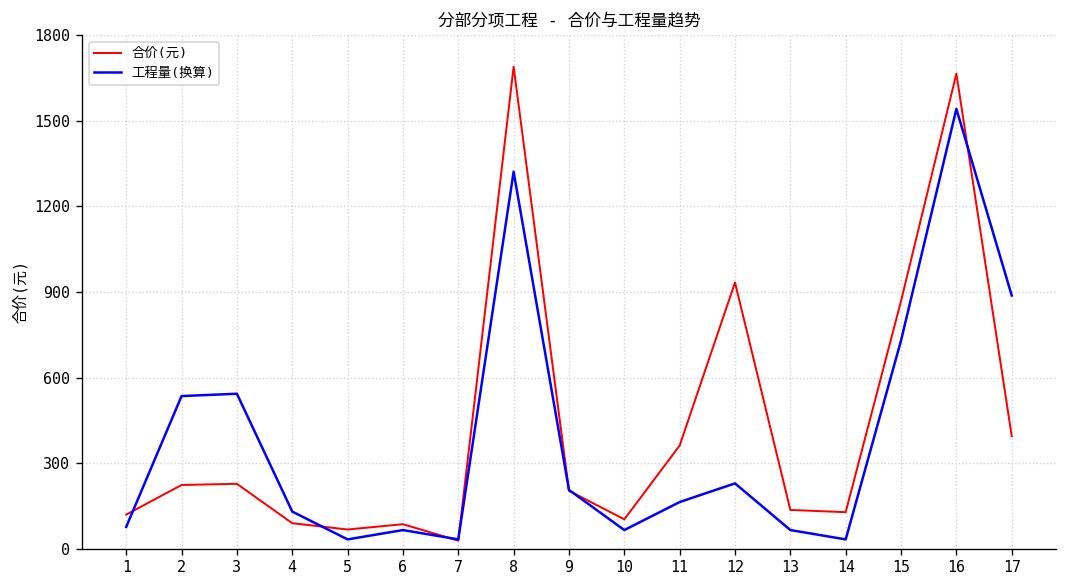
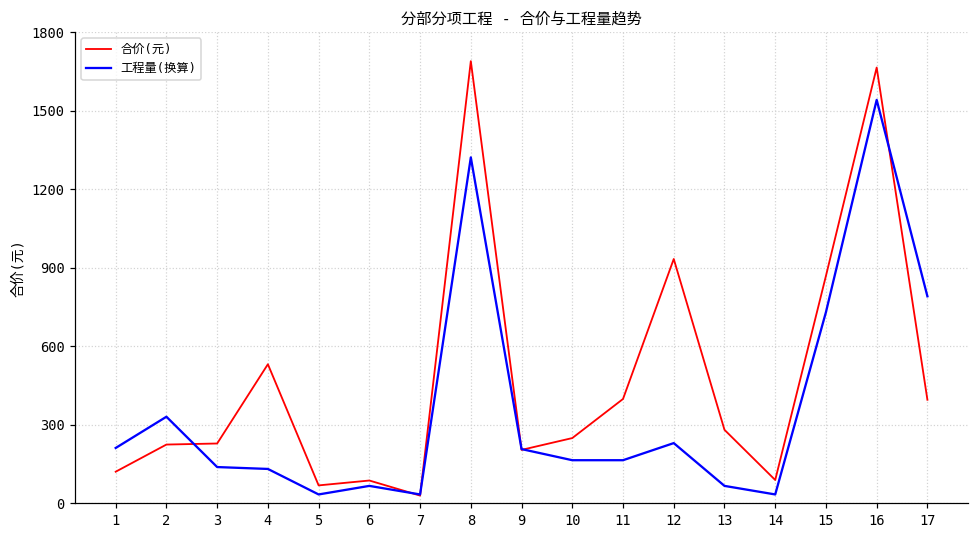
工程量(换算), 1: 80 -> 210
工程量(换算), 2: 540 -> 330
工程量(换算), 3: 540 -> 140
合价(元), 4: 90 -> 530
合价(元), 10: 100 -> 250
工程量(换算), 10: 70 -> 160
合价(元), 11: 360 -> 400
合价(元), 13: 140 -> 280
合价(元), 14: 130 -> 90
工程量(换算), 17: 890 -> 790
